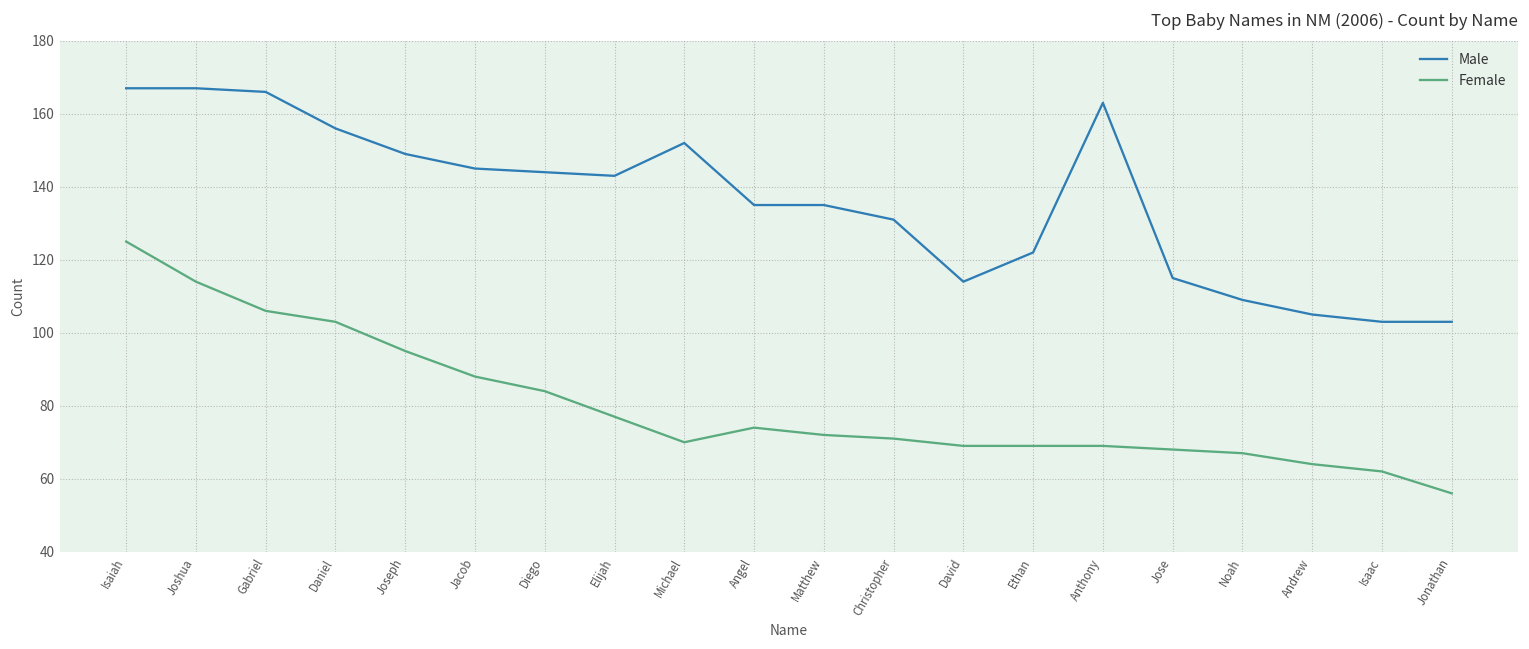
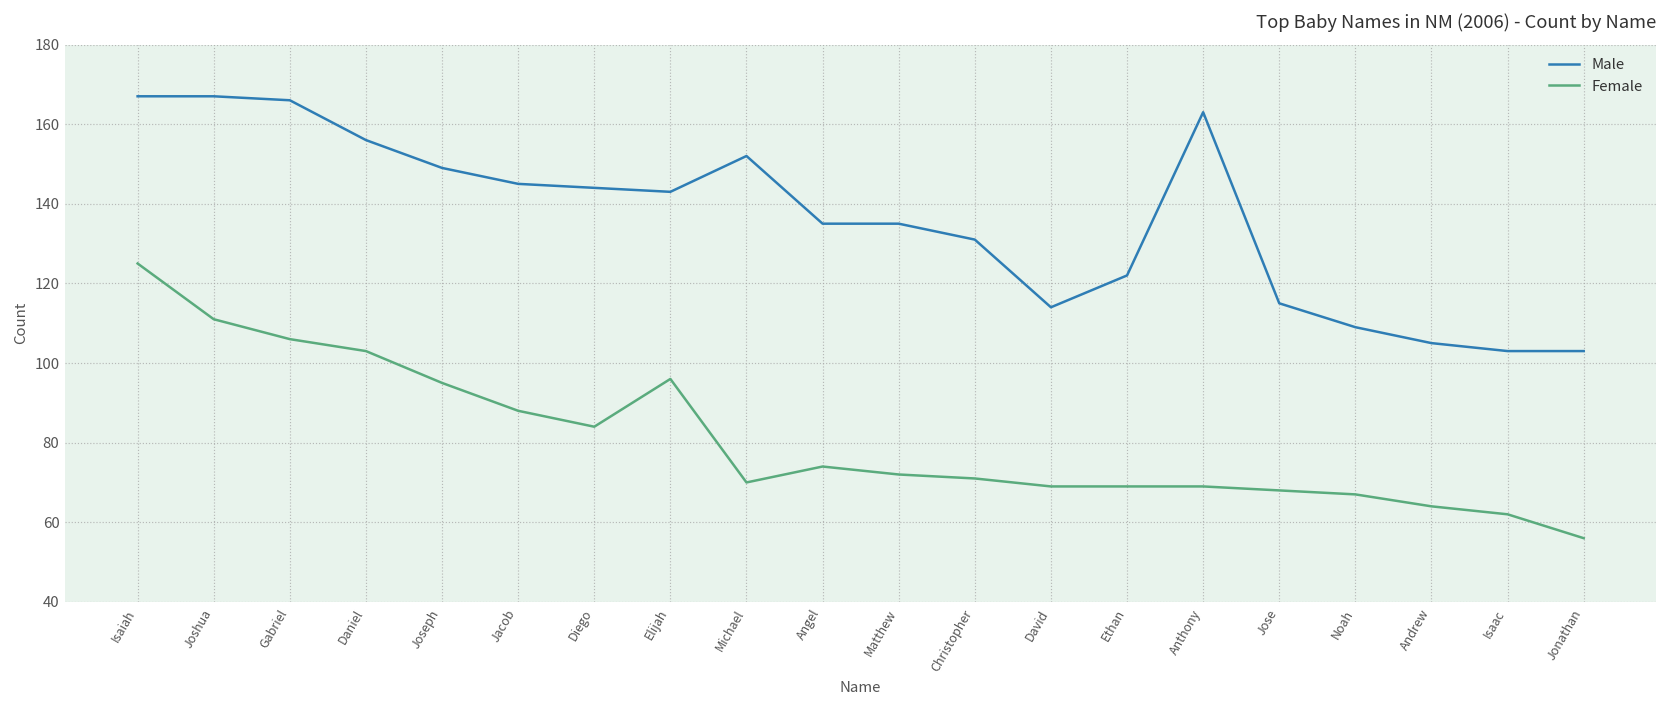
Female, Joshua: 114 -> 111
Female, Elijah: 77 -> 96
